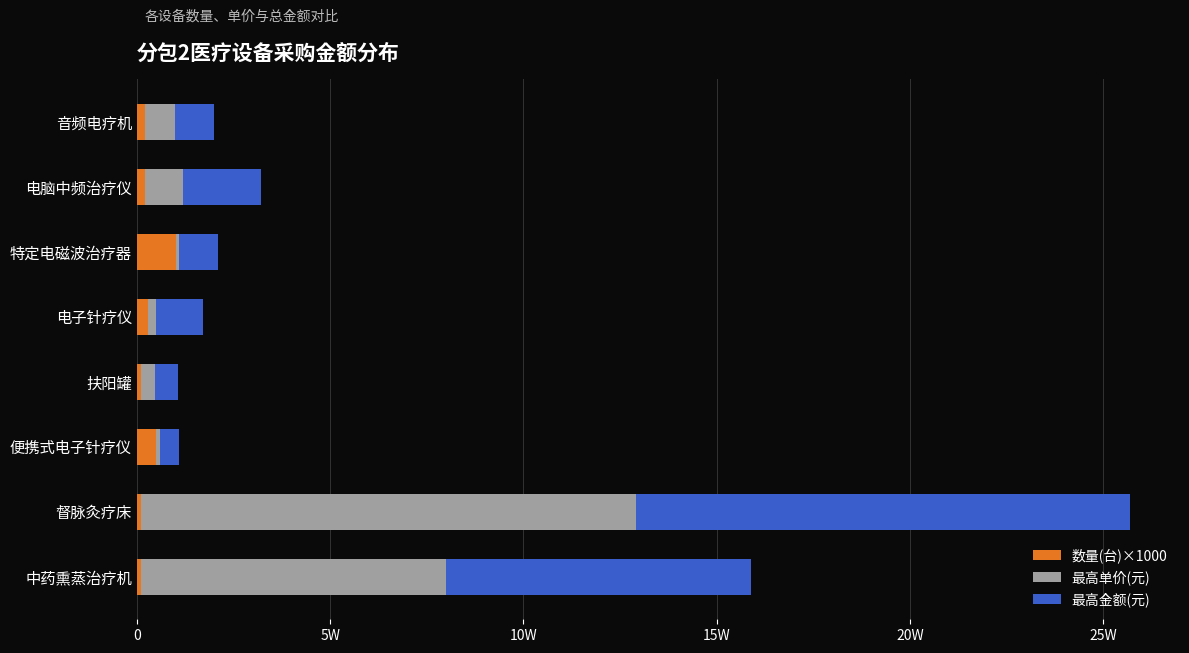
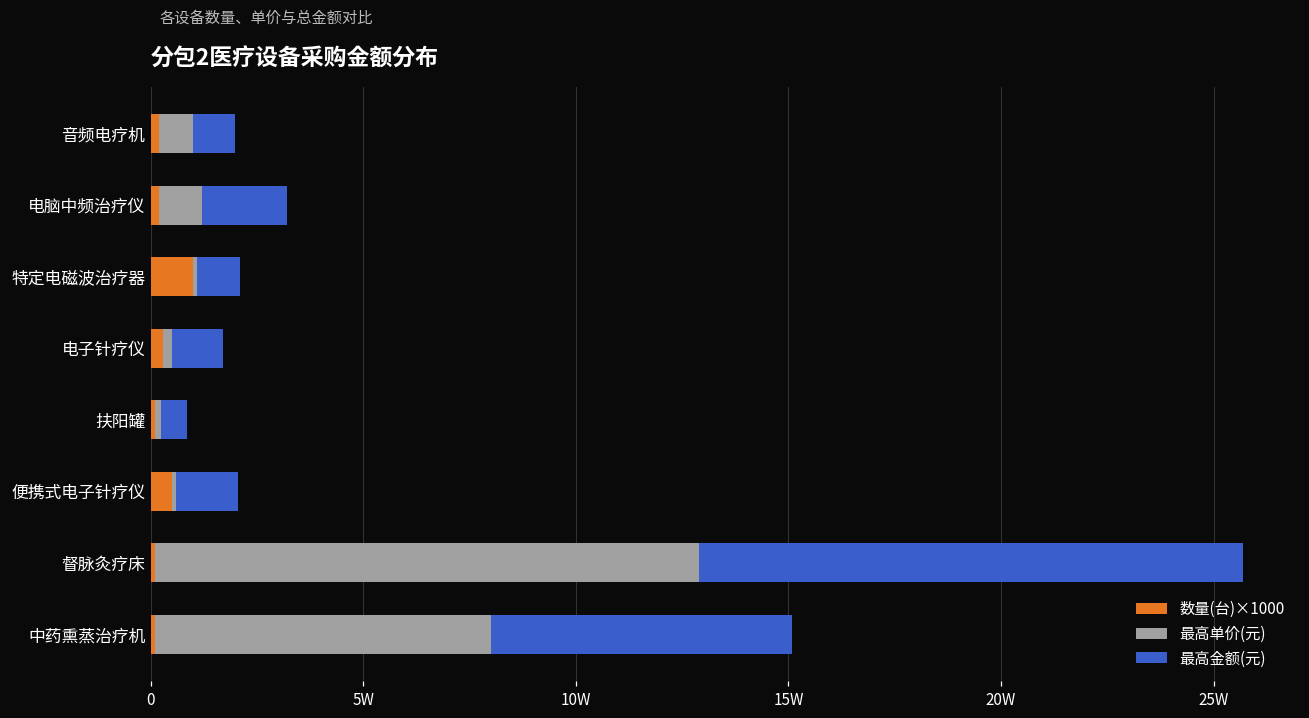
最高单价(元), 扶阳罐: 0.4W -> 0.2W
最高金额(元), 便携式电子针疗仪: 0.5W -> 1.5W
最高金额(元), 中药熏蒸治疗机: 7.9W -> 7.1W
